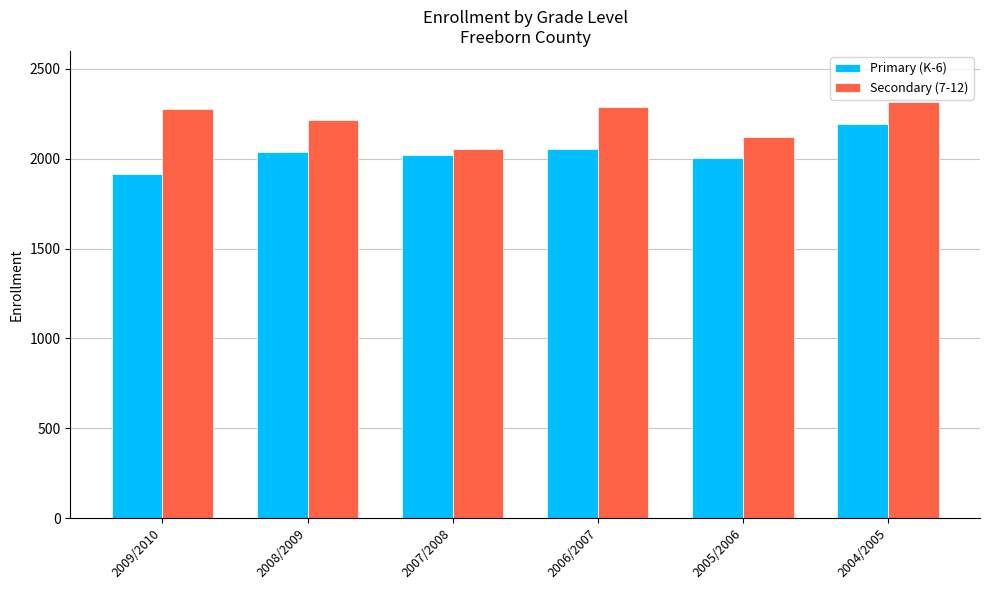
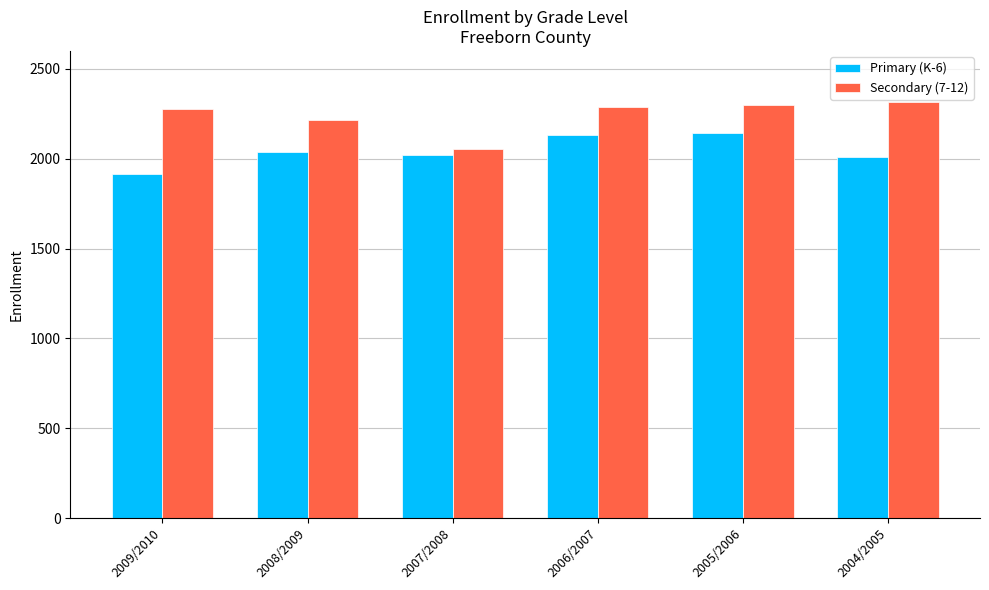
Primary (K-6), 2006/2007: 2050 -> 2130
Primary (K-6), 2005/2006: 2010 -> 2140
Secondary (7-12), 2005/2006: 2120 -> 2300
Primary (K-6), 2004/2005: 2190 -> 2010
